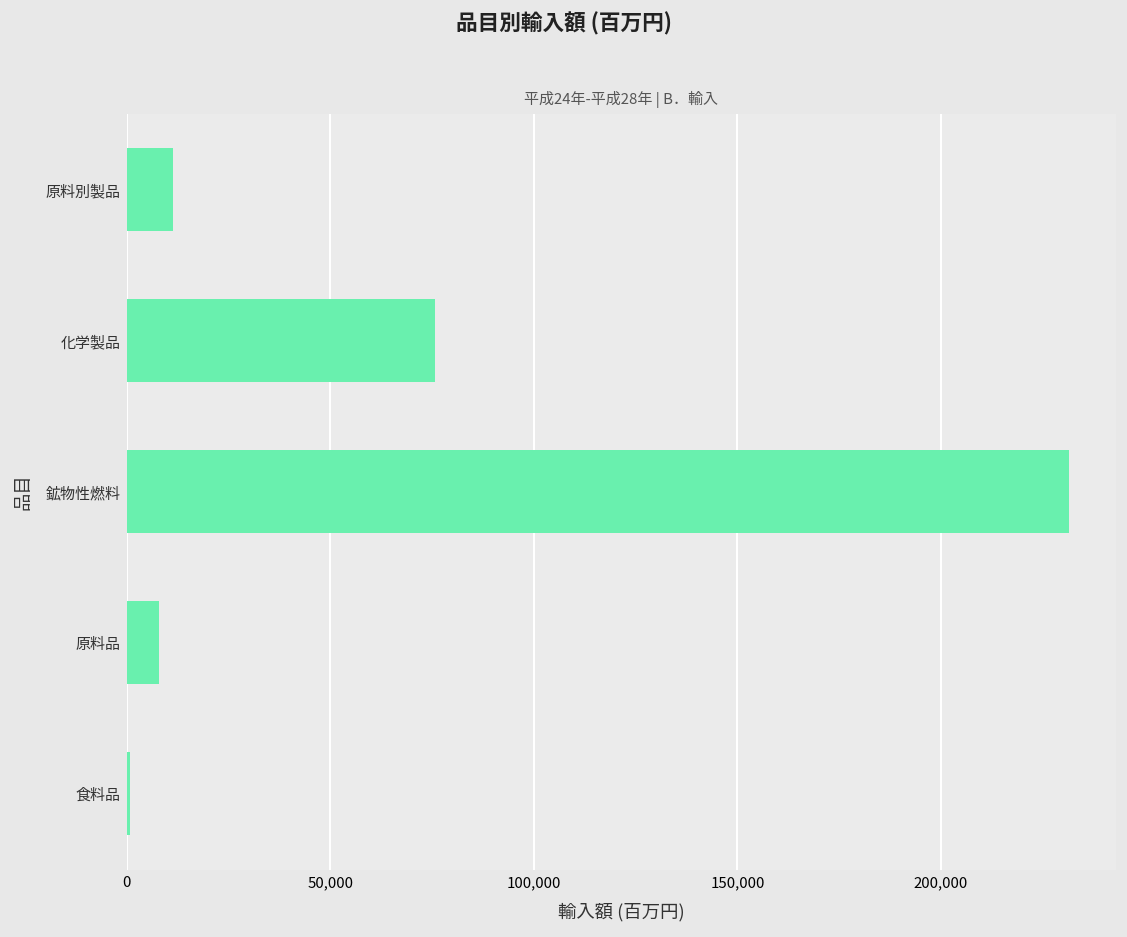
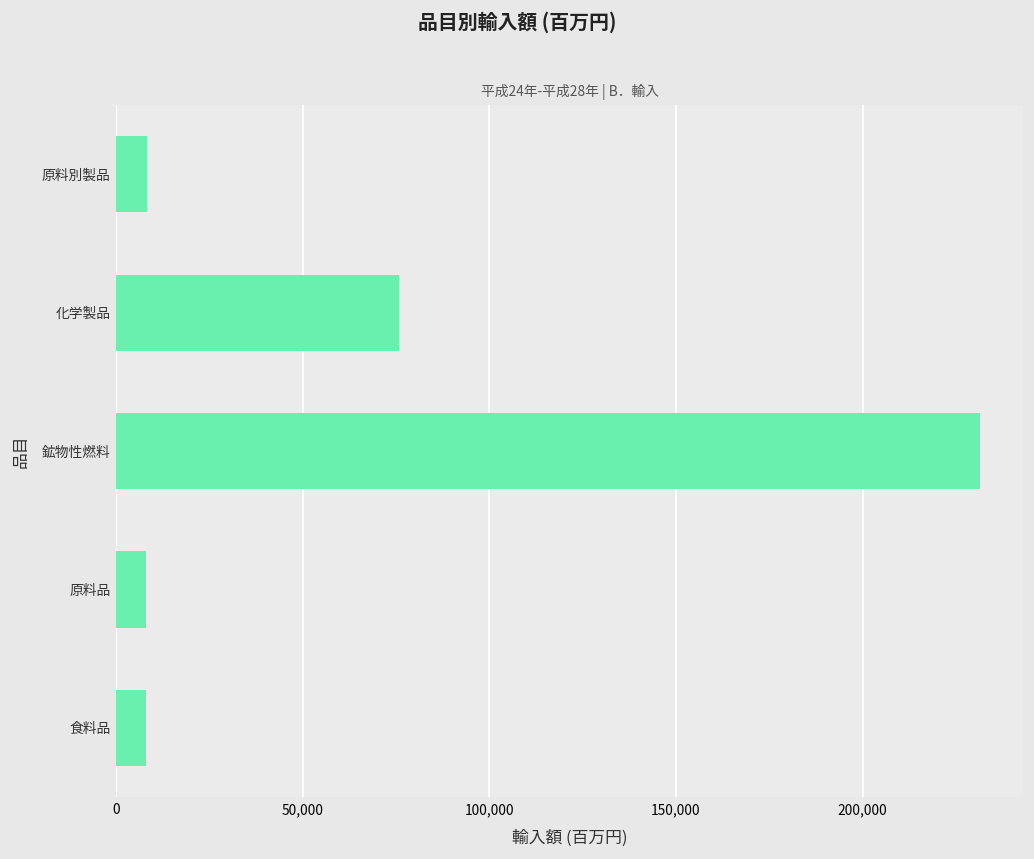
原料別製品: 11,000 -> 8,000
食料品: 1,000 -> 8,000
